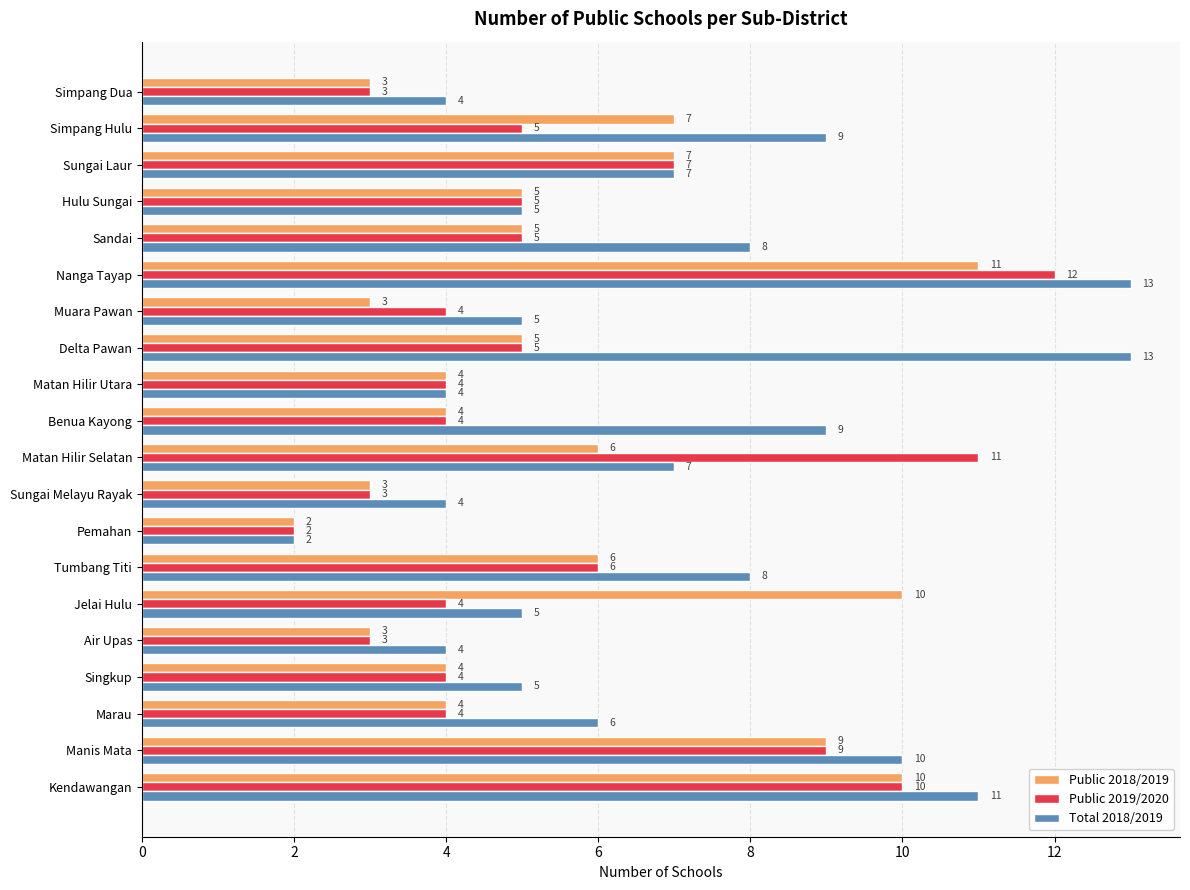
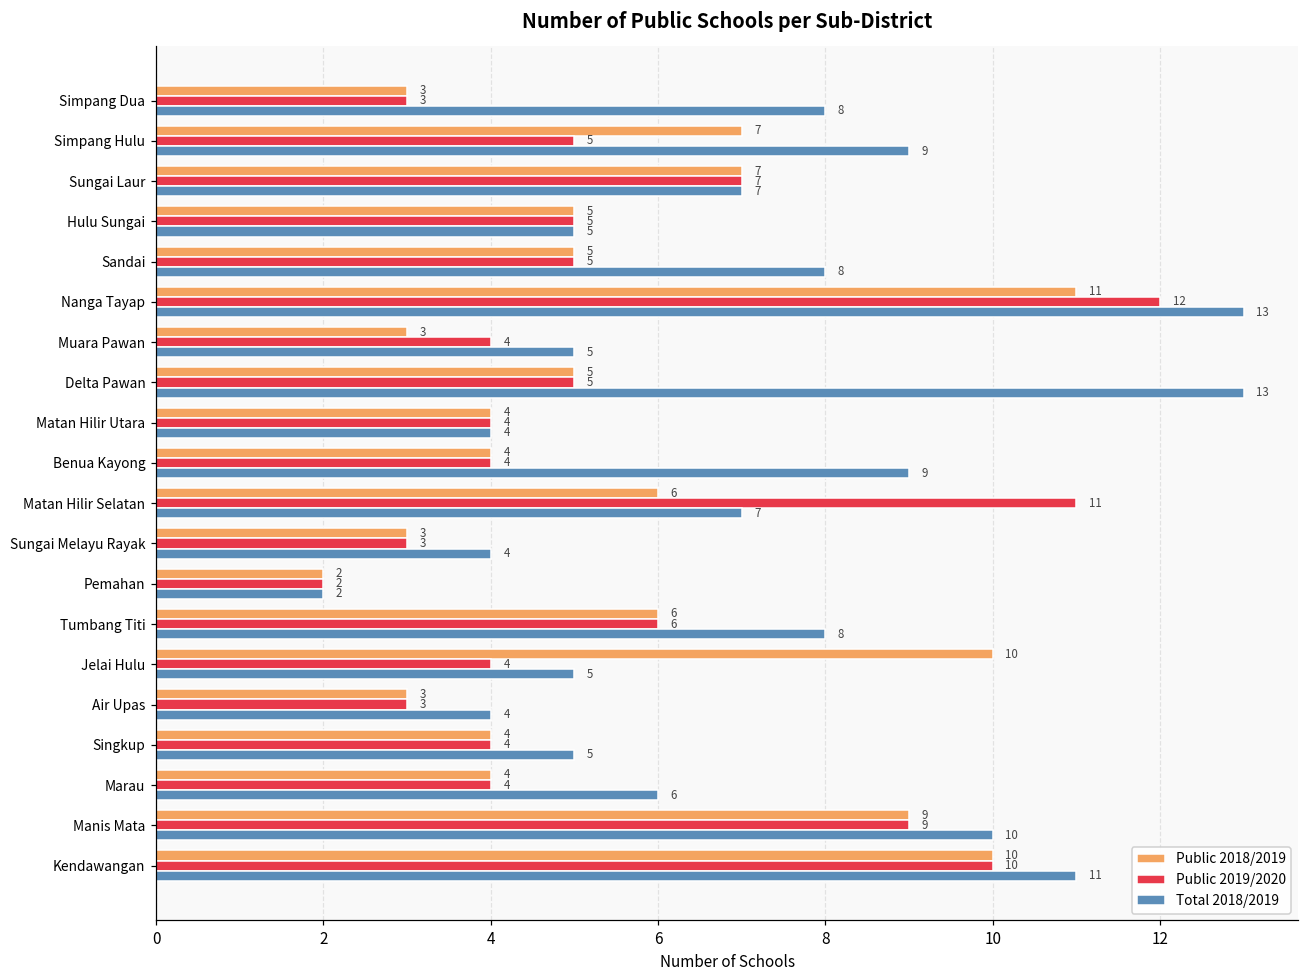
Total 2018/2019, Simpang Dua: 4 -> 8
